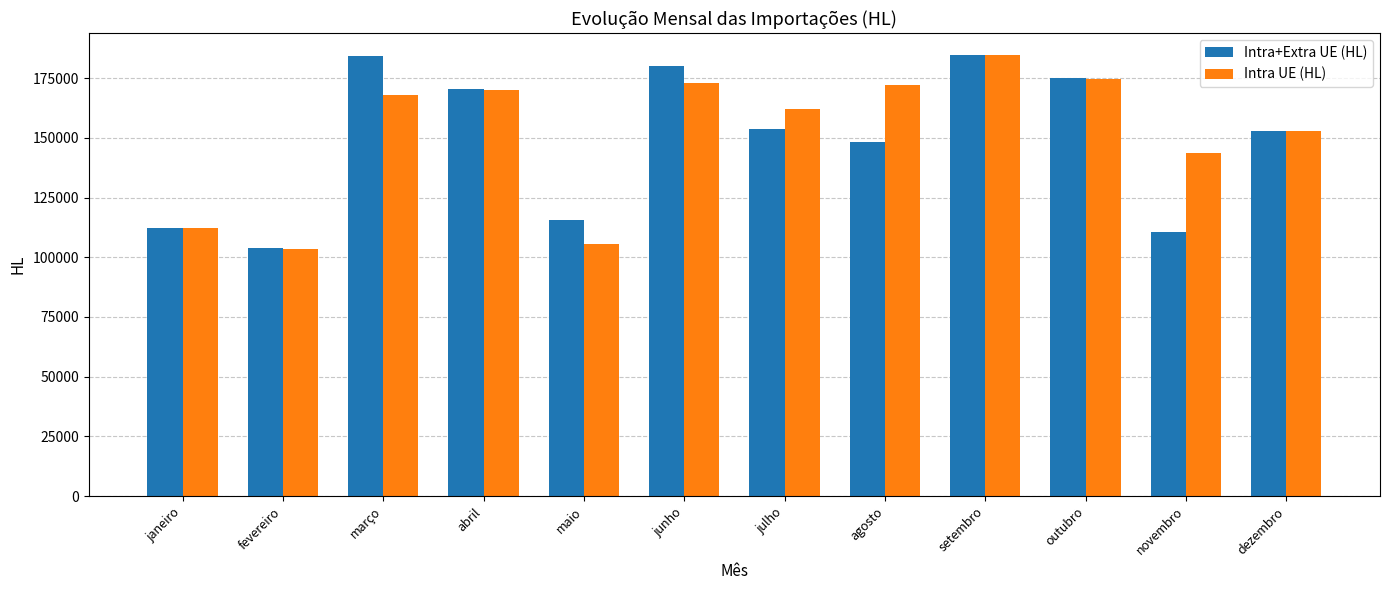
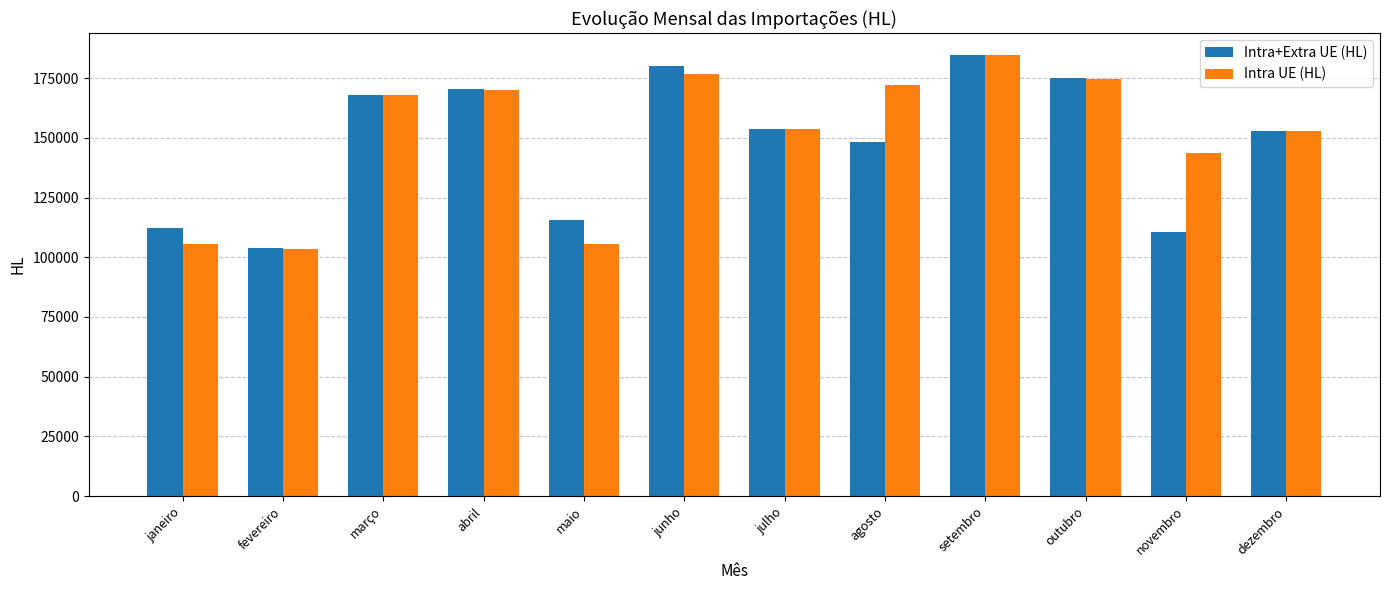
Intra UE (HL), janeiro: 112000 -> 106000
Intra+Extra UE (HL), março: 184000 -> 168000
Intra UE (HL), junho: 173000 -> 177000
Intra UE (HL), julho: 162000 -> 154000
